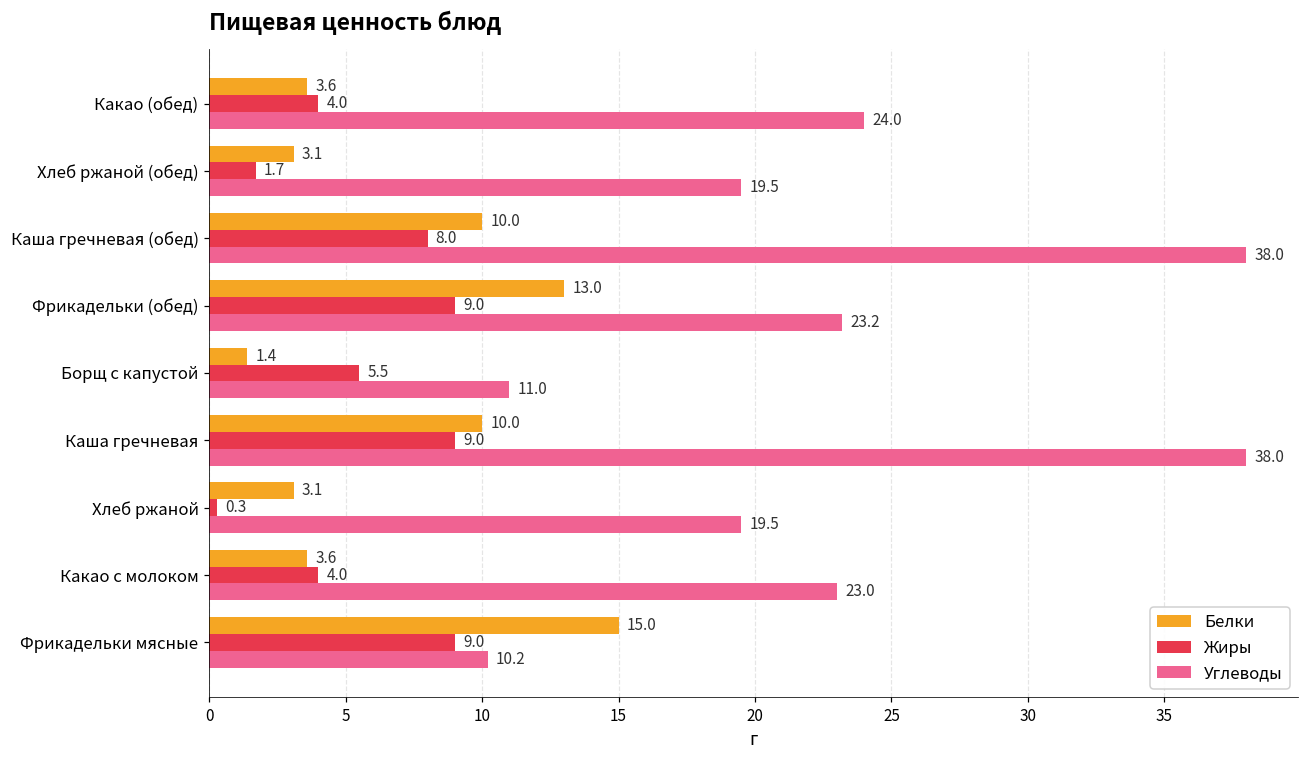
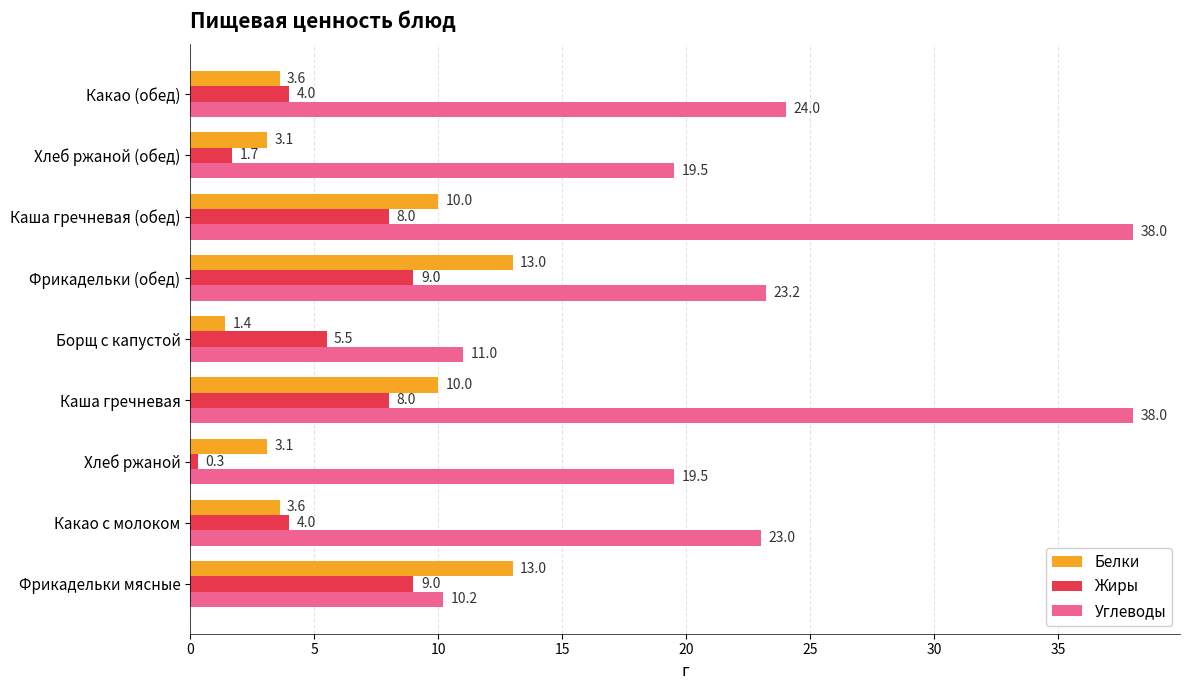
Жиры, Каша гречневая: 9.0 -> 8.0
Белки, Фрикадельки мясные: 15.0 -> 13.0
